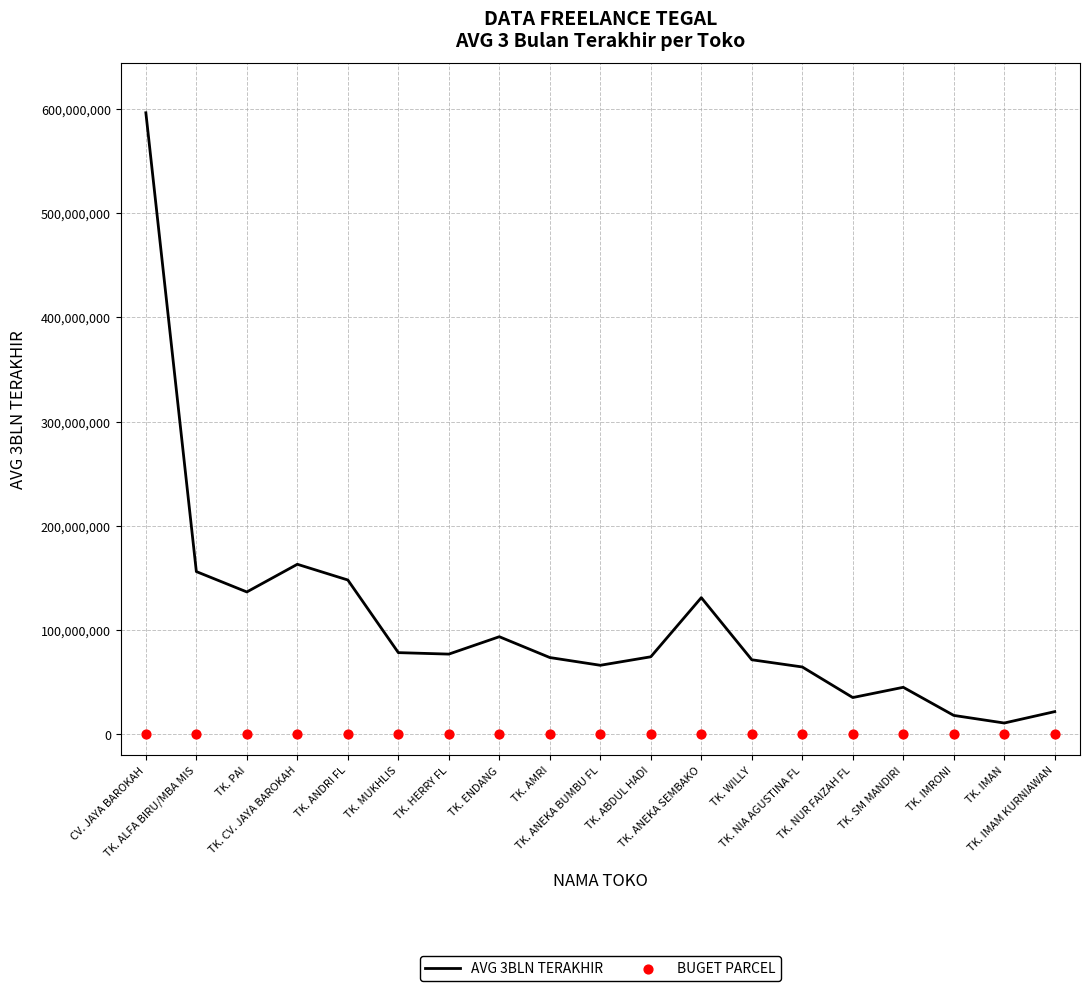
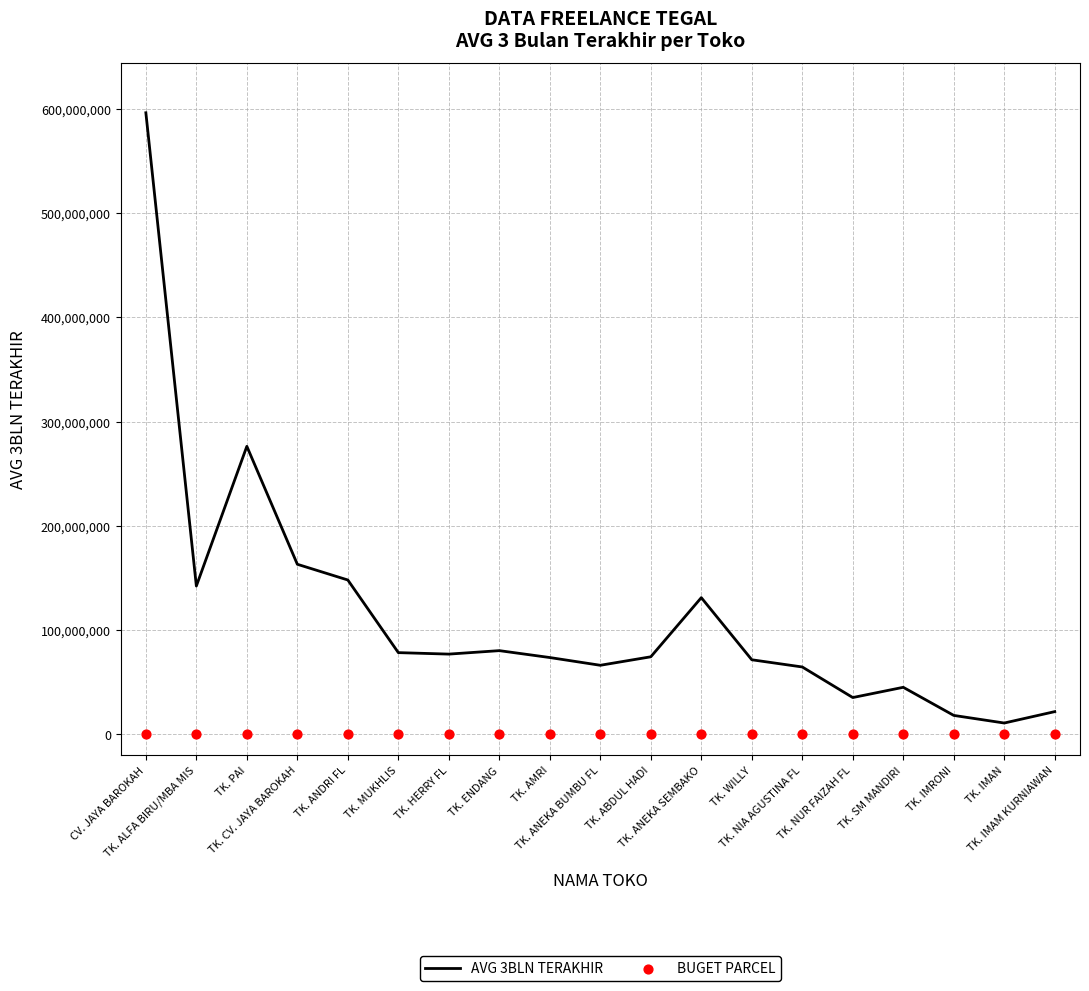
AVG 3BLN TERAKHIR, TK. ALFA BIRU/MBA MIS: 156,000,000 -> 142,000,000
AVG 3BLN TERAKHIR, TK. PAI: 137,000,000 -> 276,000,000
AVG 3BLN TERAKHIR, TK. ENDANG: 94,000,000 -> 80,000,000
